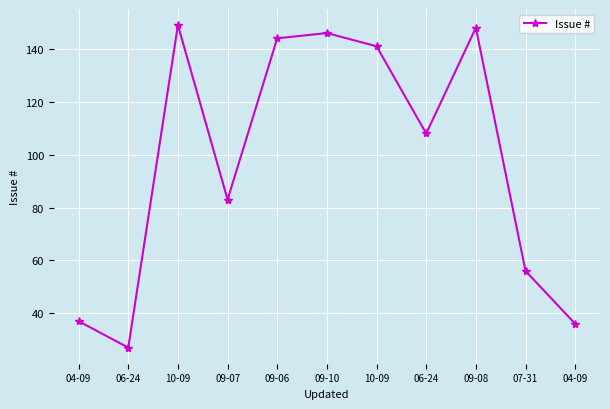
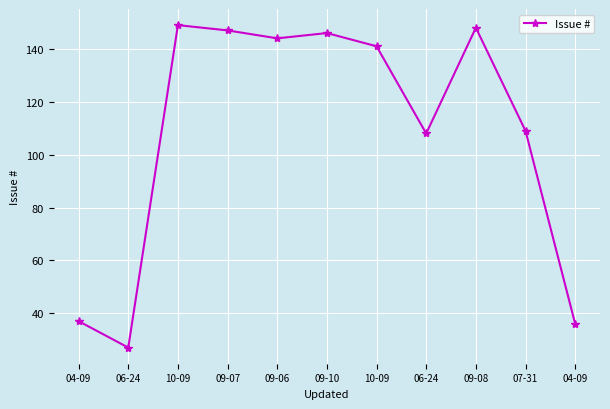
09-07: 83 -> 147
07-31: 56 -> 109
